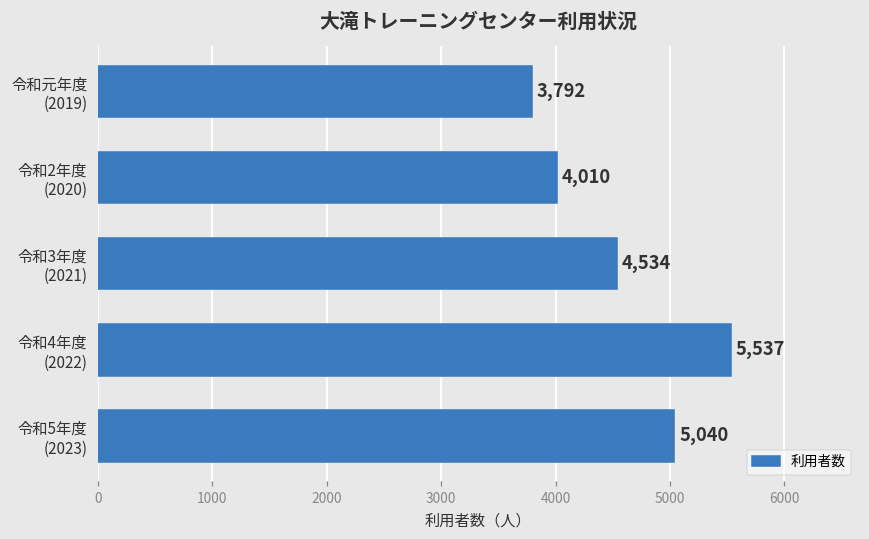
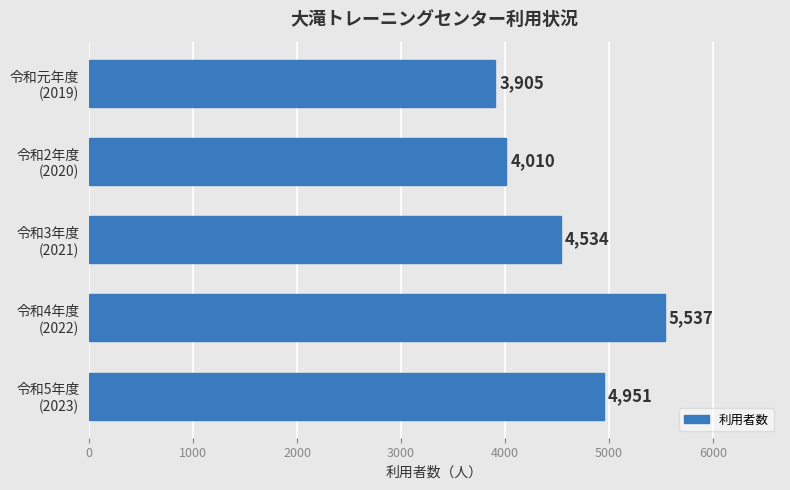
令和元年度 (2019): 3,792 -> 3,905
令和5年度 (2023): 5,040 -> 4,951
